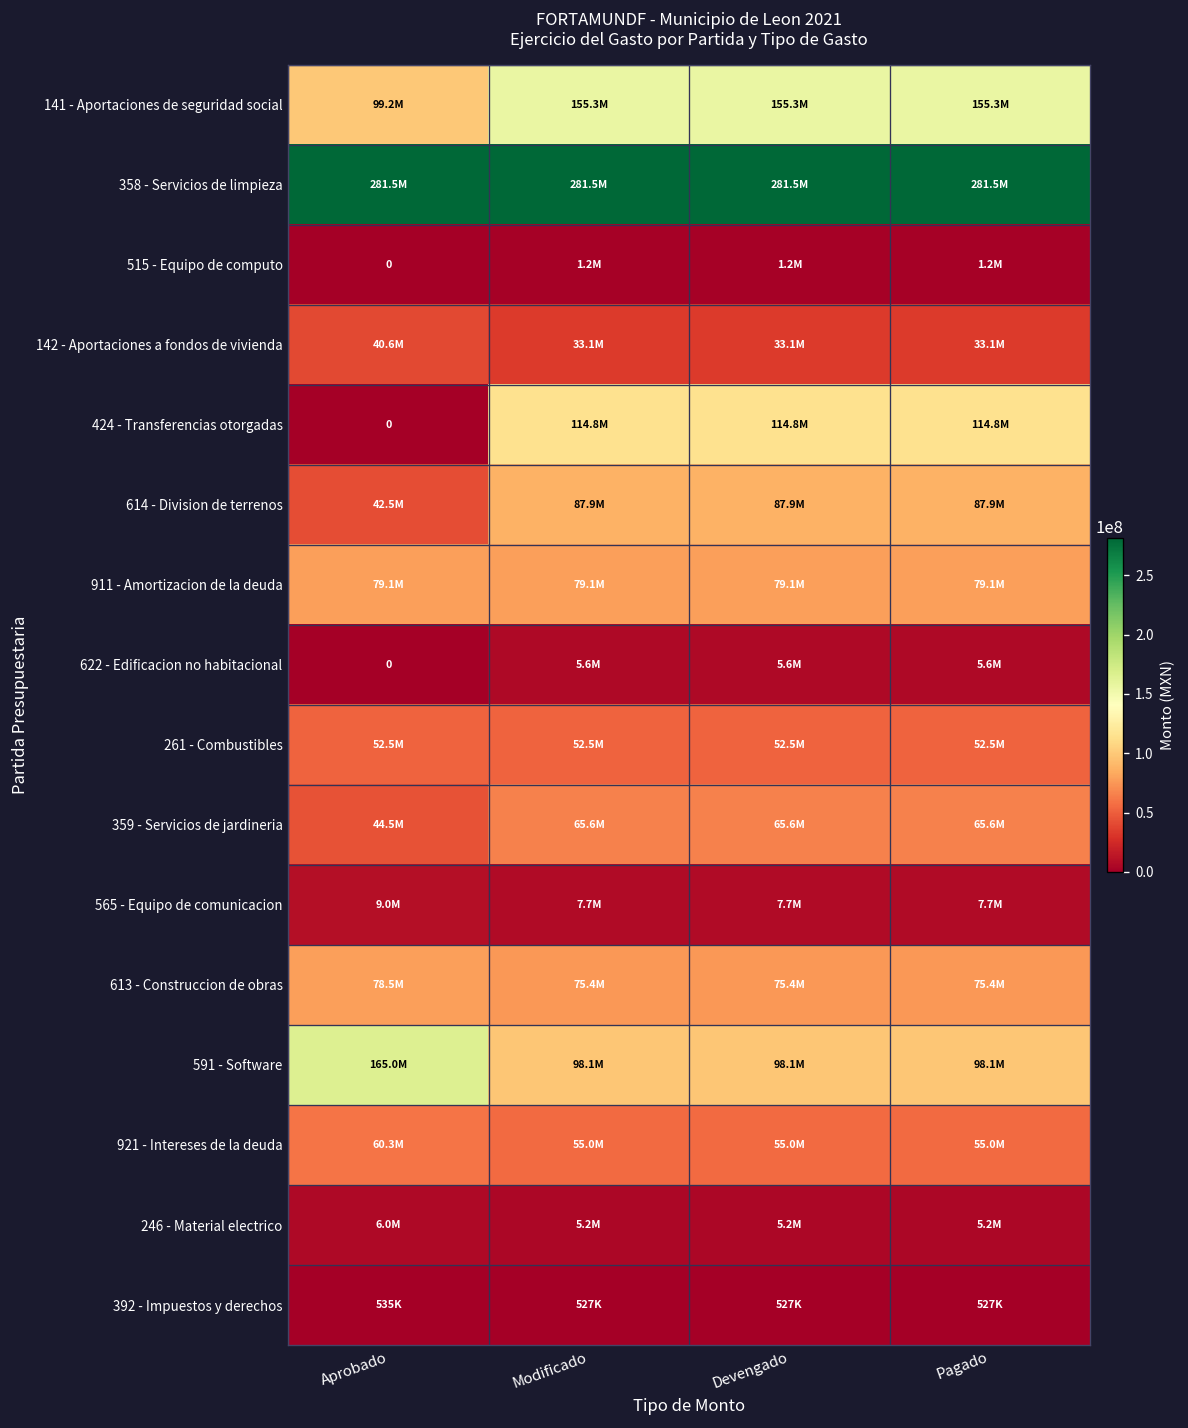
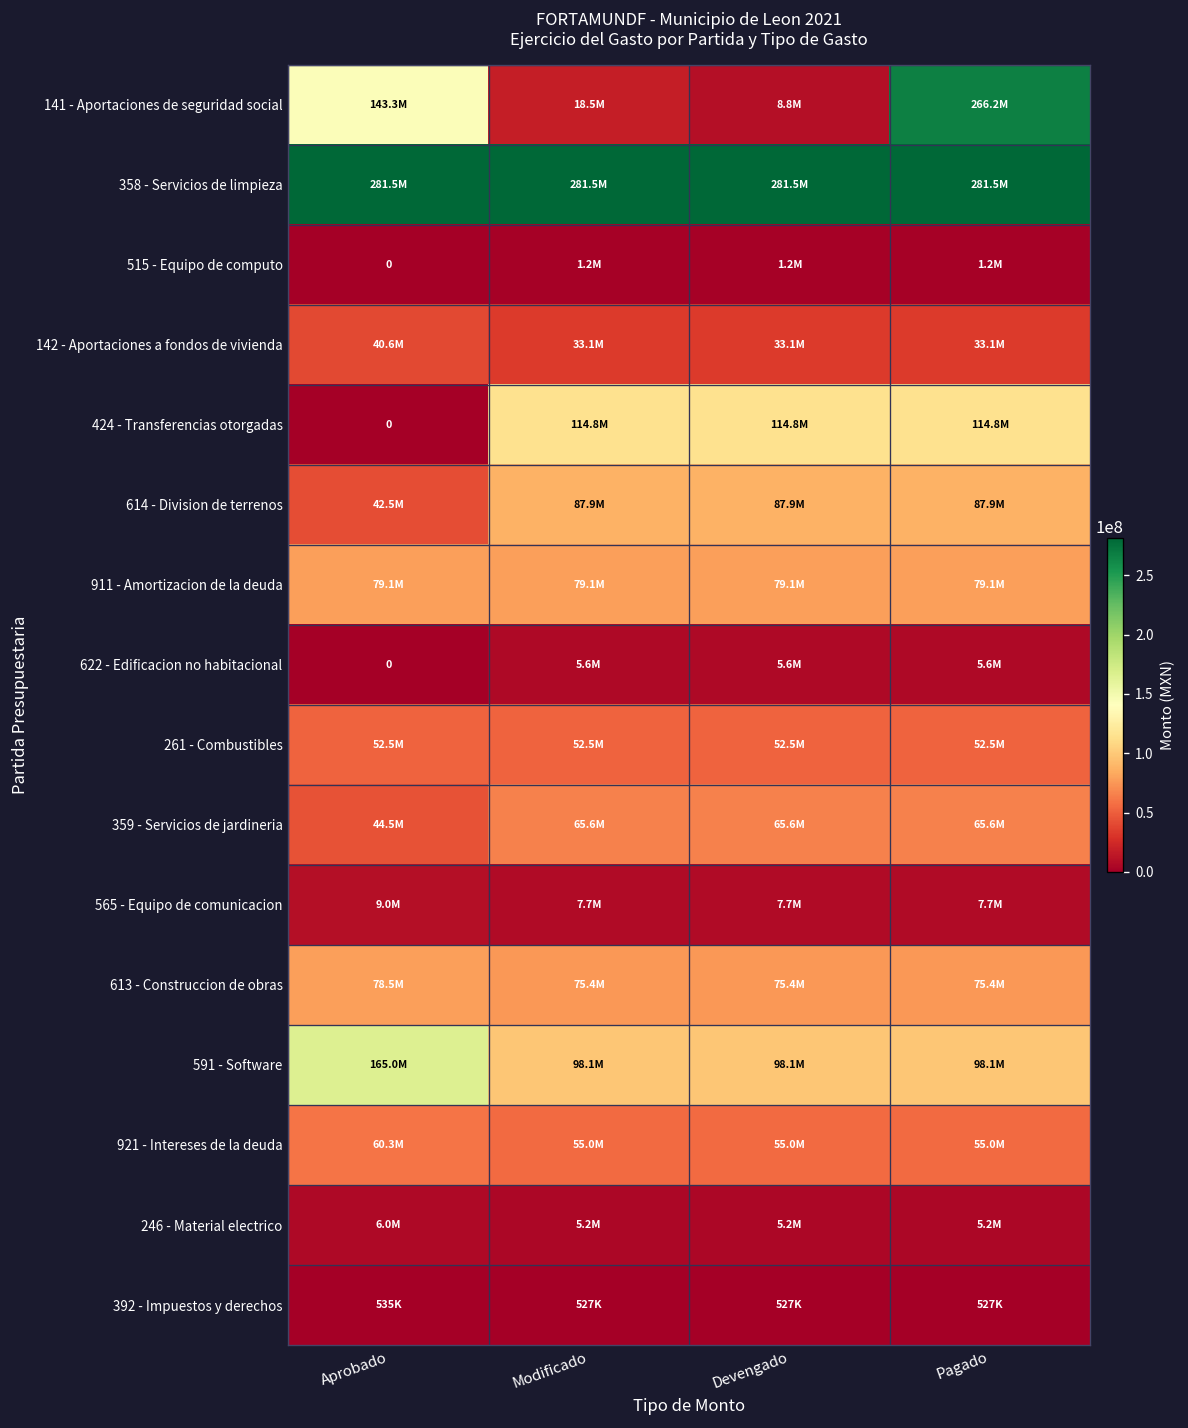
141 - Aportaciones de seguridad social, Aprobado: 99.2M -> 143.3M
141 - Aportaciones de seguridad social, Modificado: 155.3M -> 18.5M
141 - Aportaciones de seguridad social, Devengado: 155.3M -> 8.8M
141 - Aportaciones de seguridad social, Pagado: 155.3M -> 266.2M
